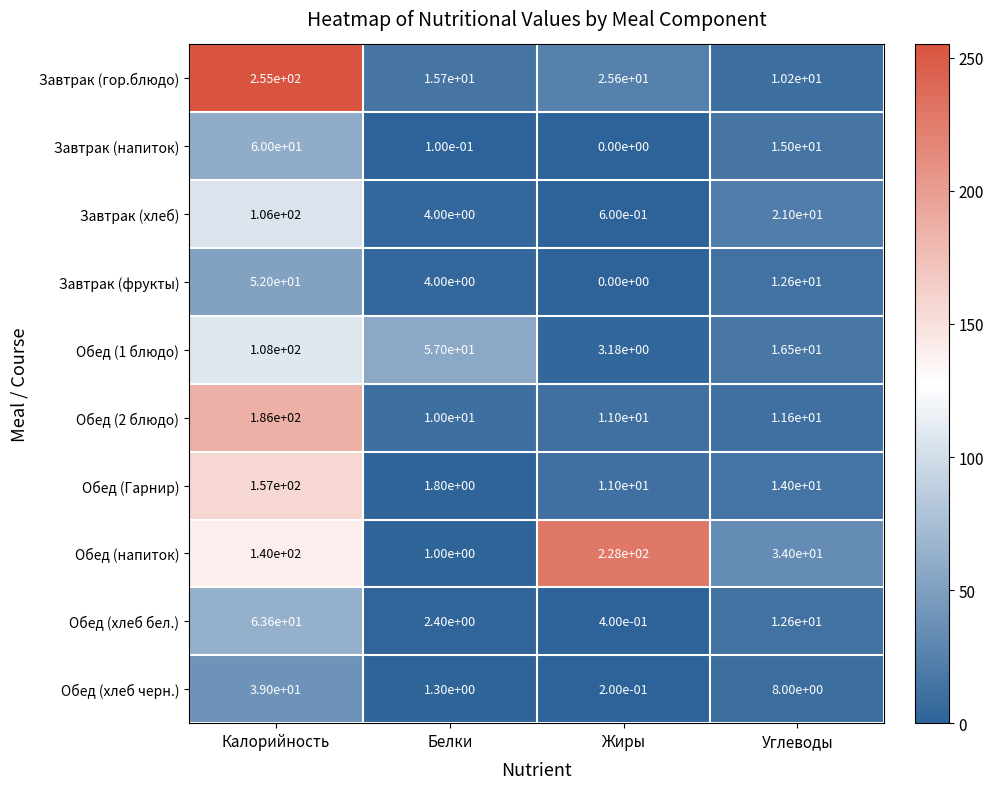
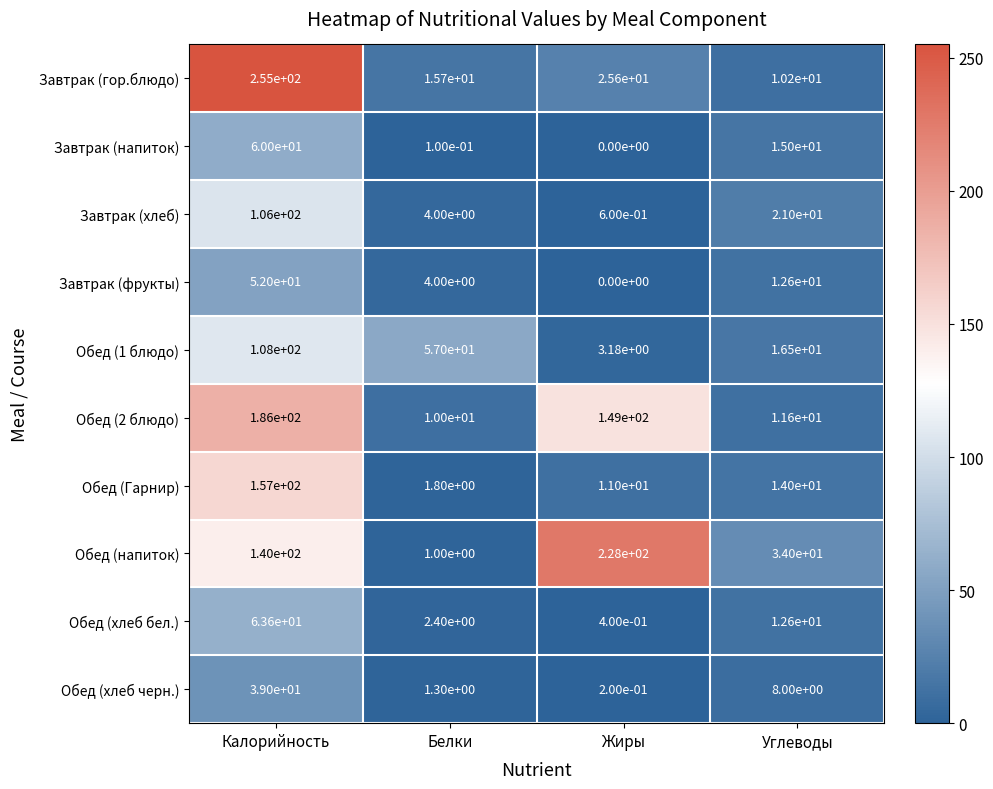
Обед (2 блюдо), Жиры: 1.10e+01 -> 1.49e+02
